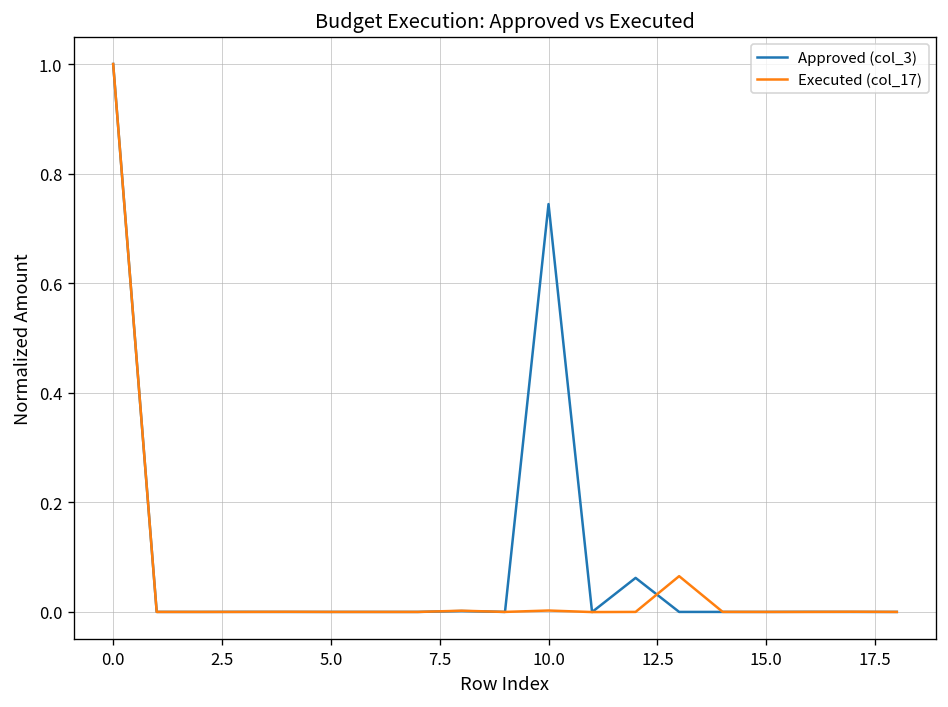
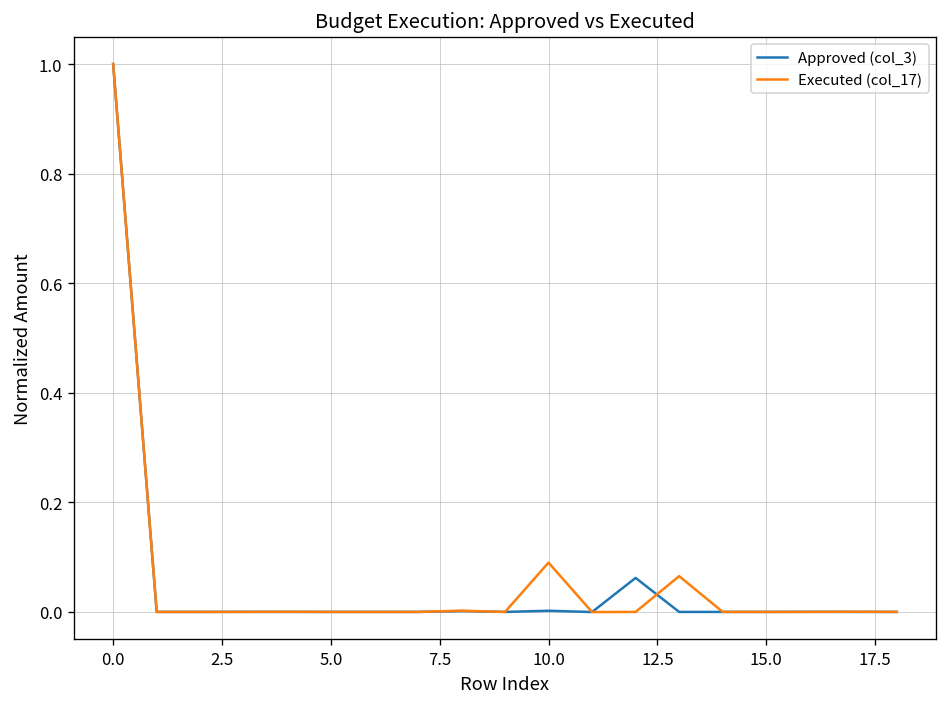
Approved (col_3), 10.0: 0.74 -> 0.00
Executed (col_17), 10.0: 0.00 -> 0.09
